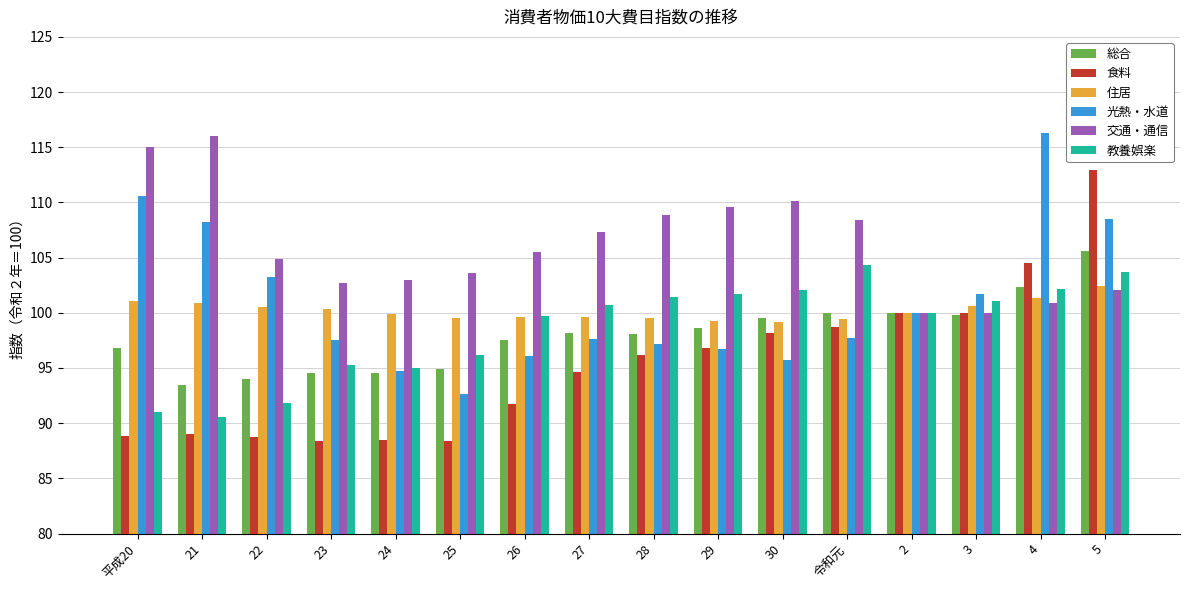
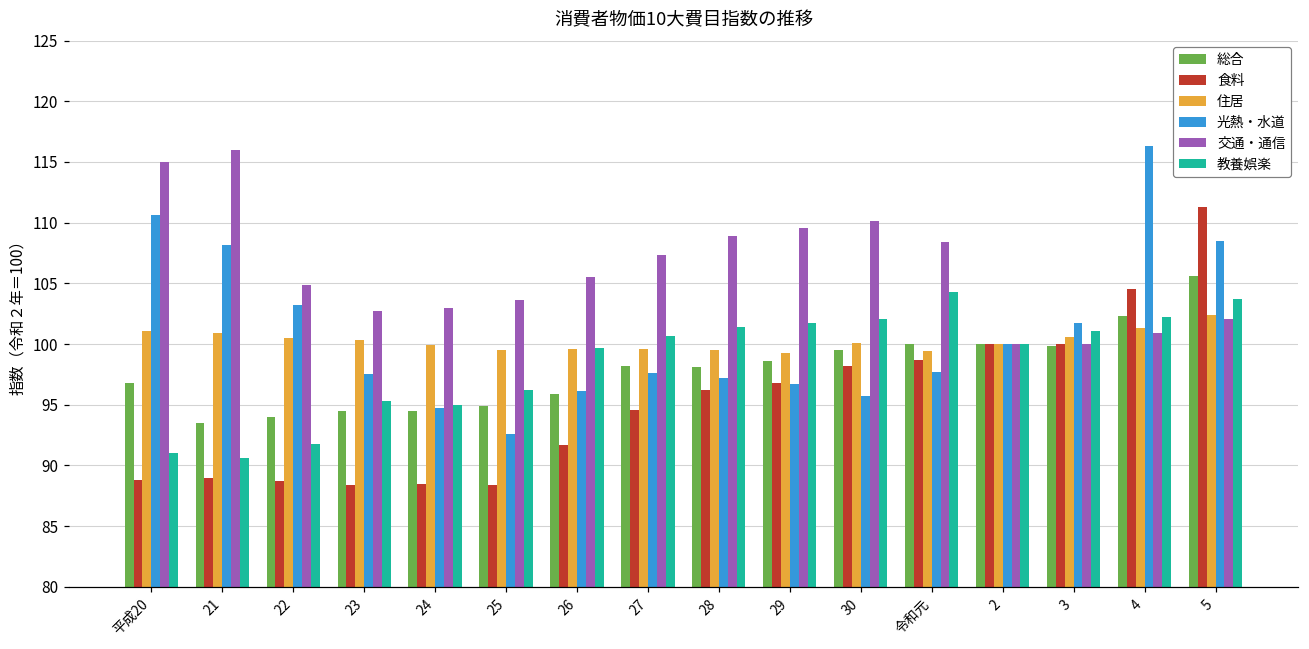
総合, 26: 97.5 -> 95.9
住居, 30: 99.2 -> 100.1
食料, 5: 112.9 -> 111.3
